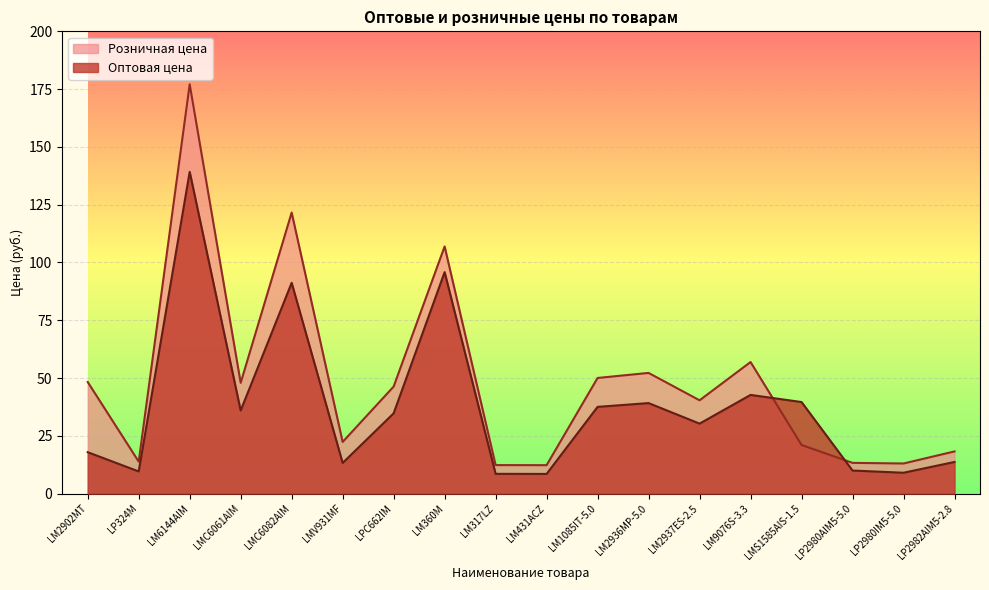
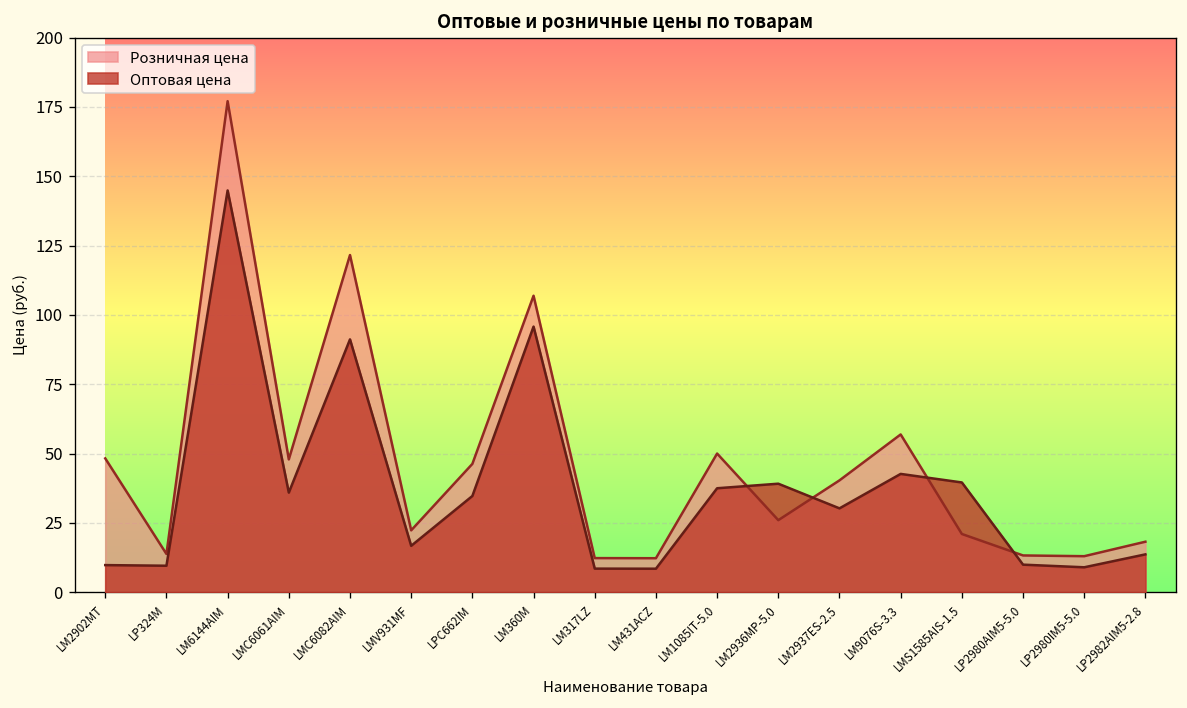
Оптовая цена, LM2902MT: 18 -> 10
Оптовая цена, LM6144AIM: 139 -> 145
Оптовая цена, LMV931MF: 13 -> 17
Розничная цена, LM2936MP-5.0: 52 -> 26
